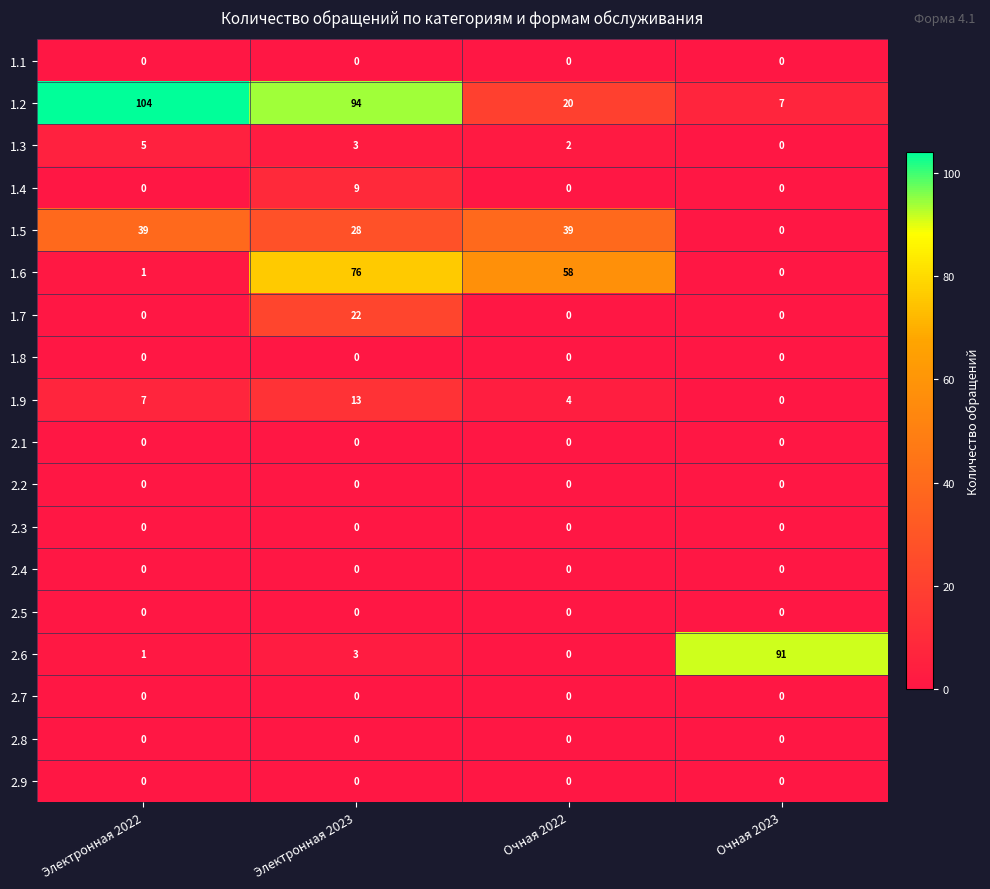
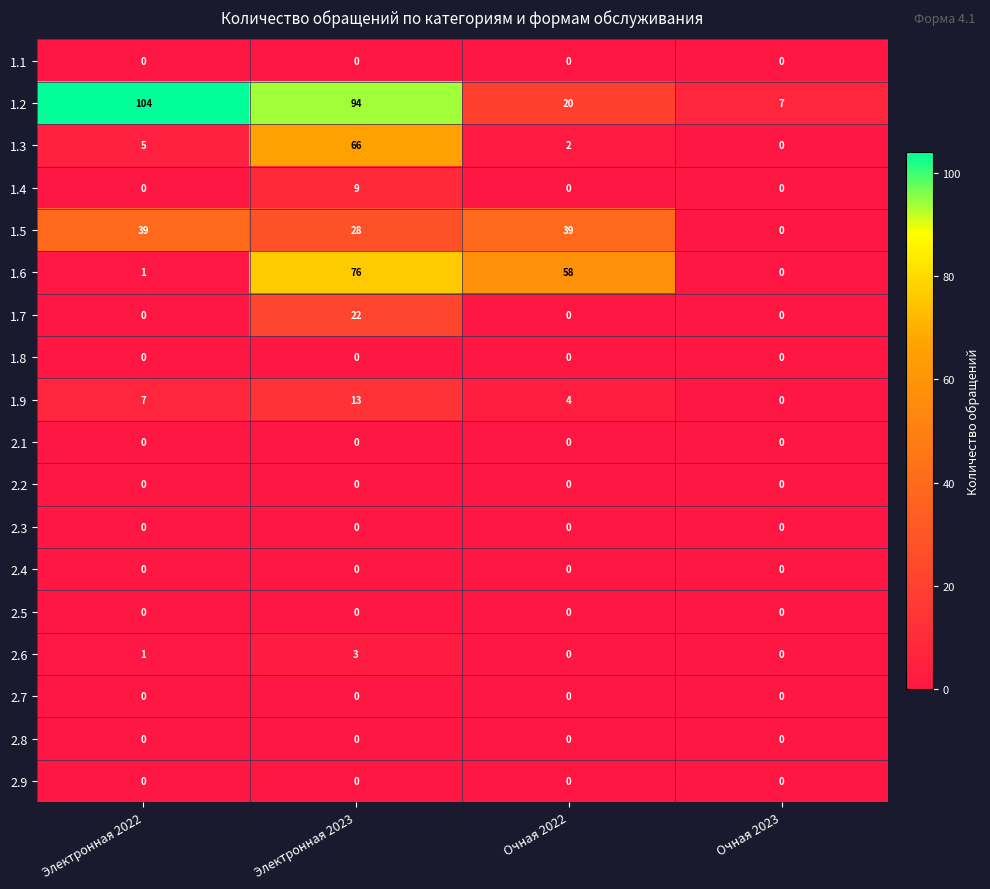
1.3, Электронная 2023: 3 -> 66
2.6, Очная 2023: 91 -> 0
